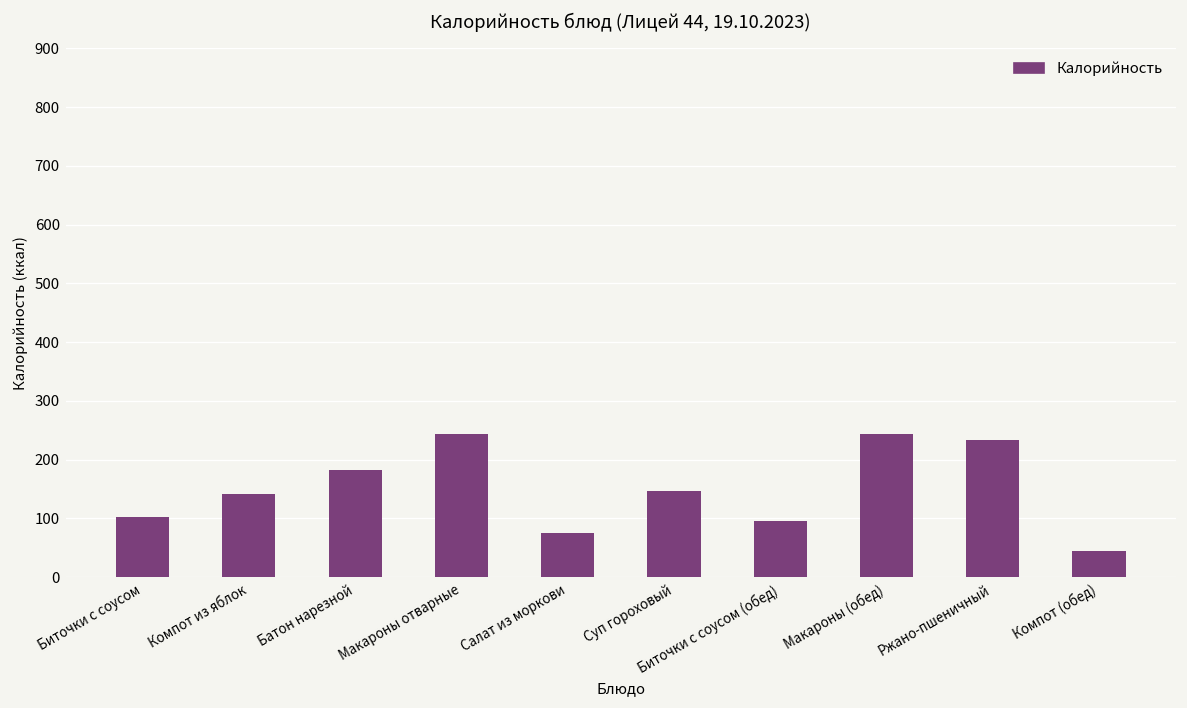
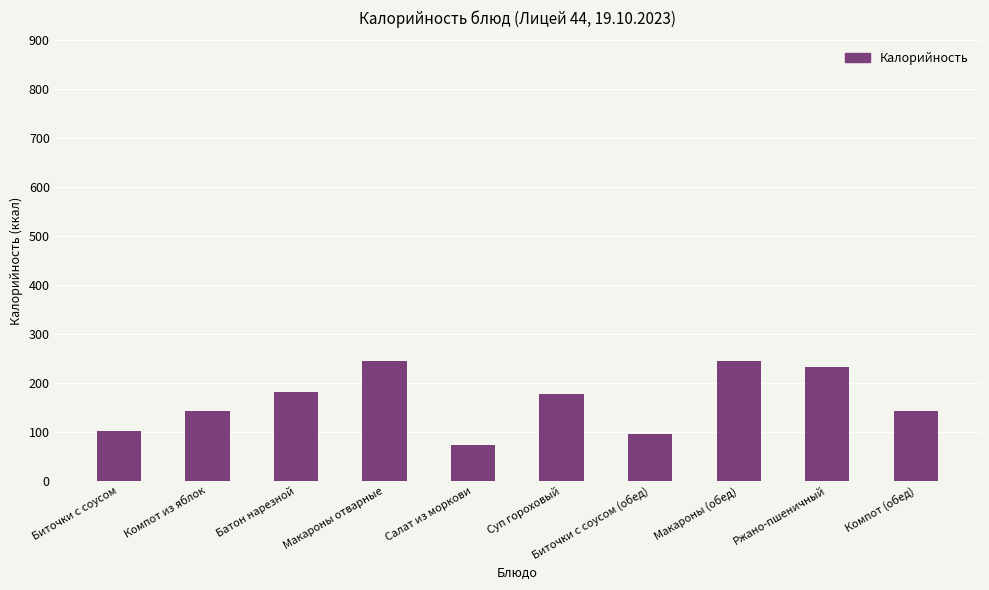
Суп гороховый: 150 -> 180
Компот (обед): 40 -> 140
